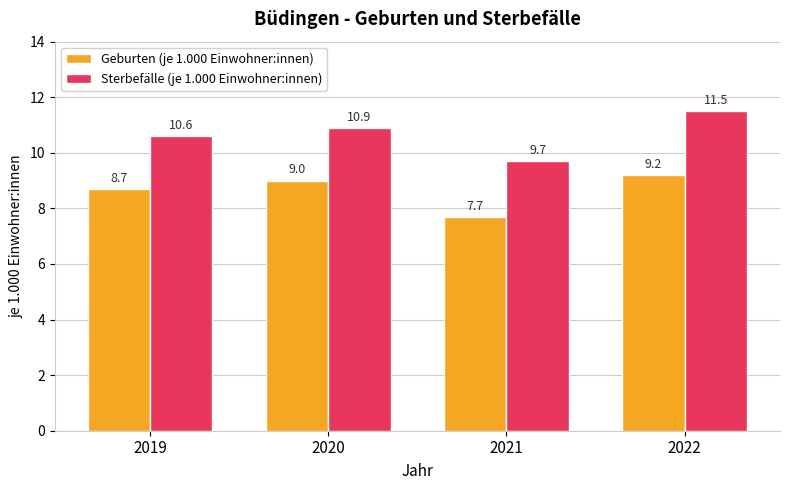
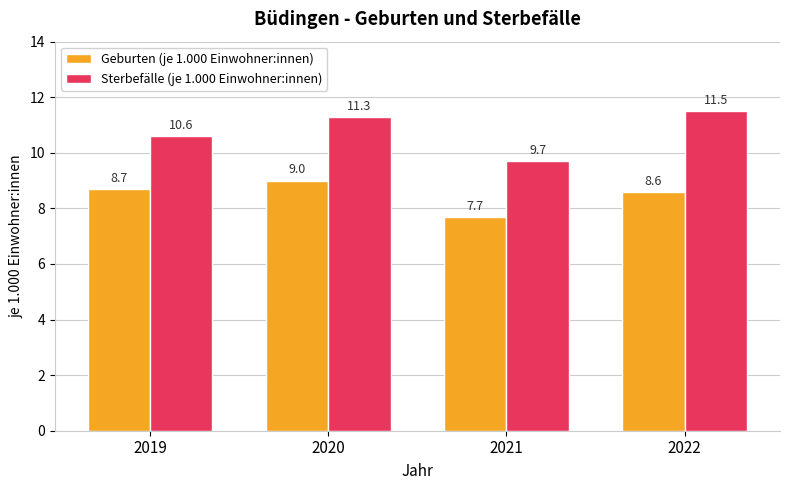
Sterbefälle (je 1.000 Einwohner:innen), 2020: 10.9 -> 11.3
Geburten (je 1.000 Einwohner:innen), 2022: 9.2 -> 8.6
